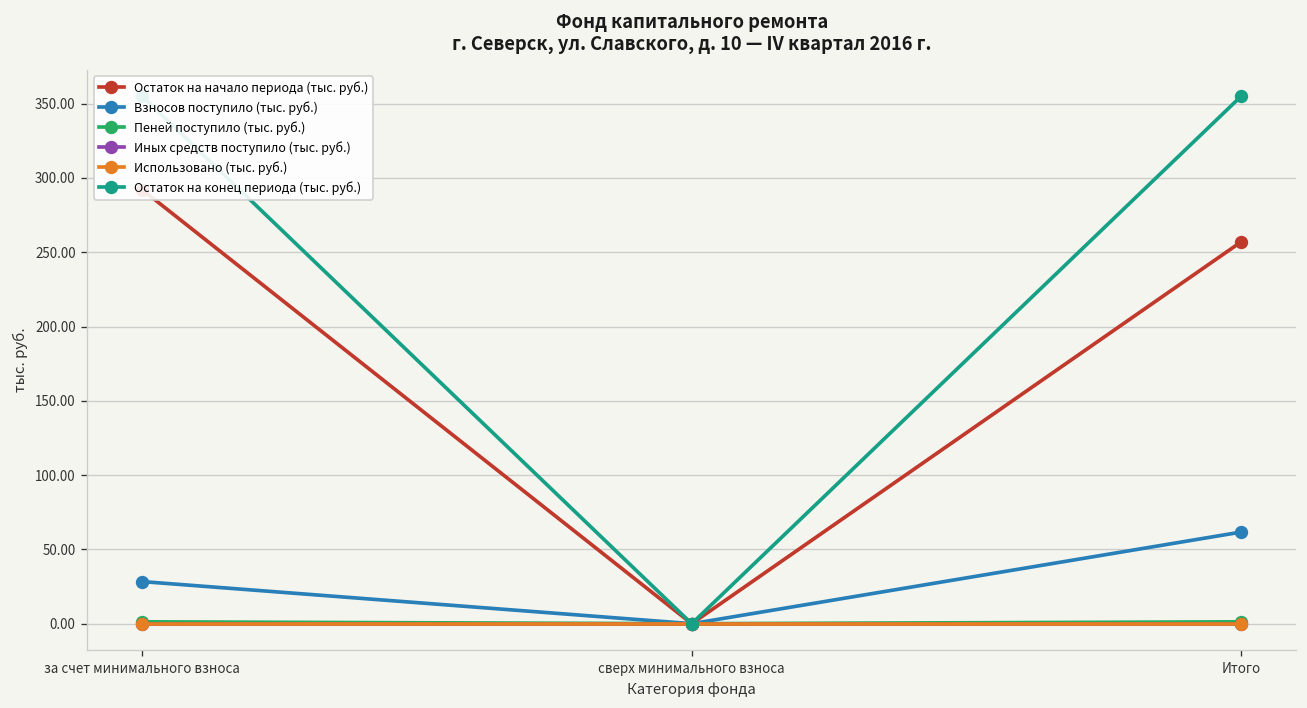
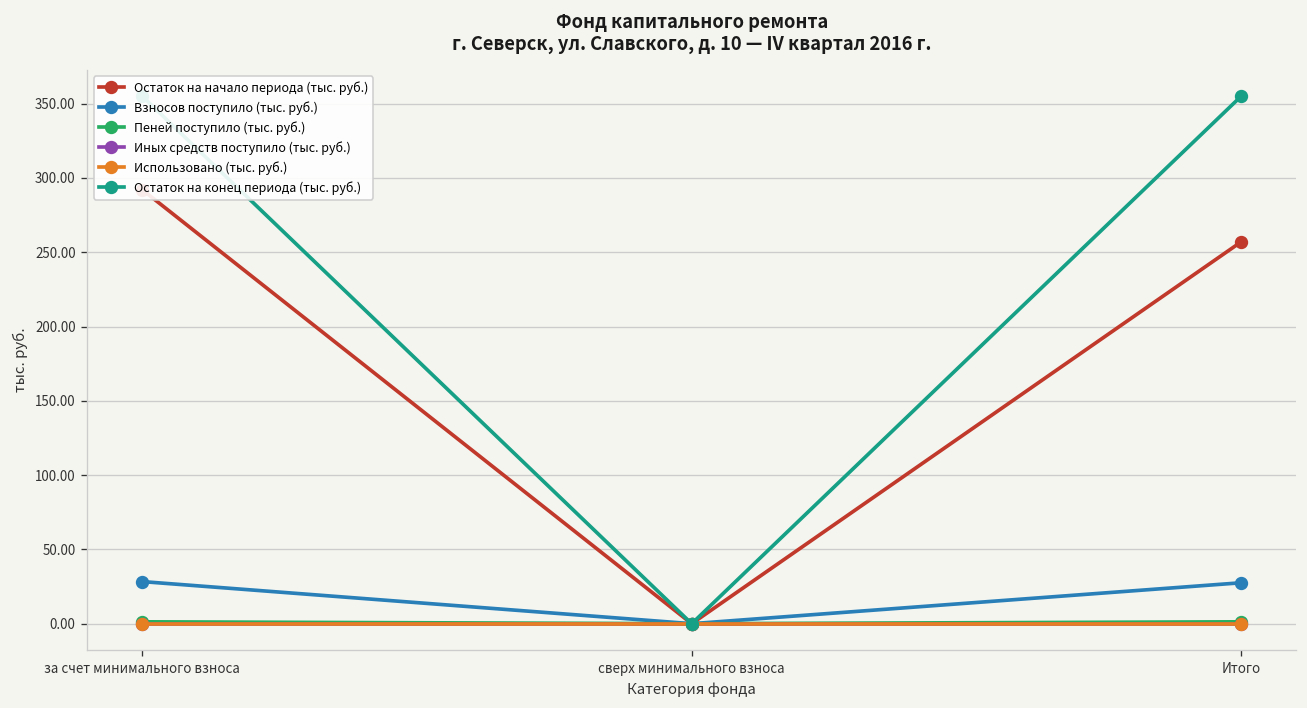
Взносов поступило (тыс. руб.), Итого: 62 -> 28
